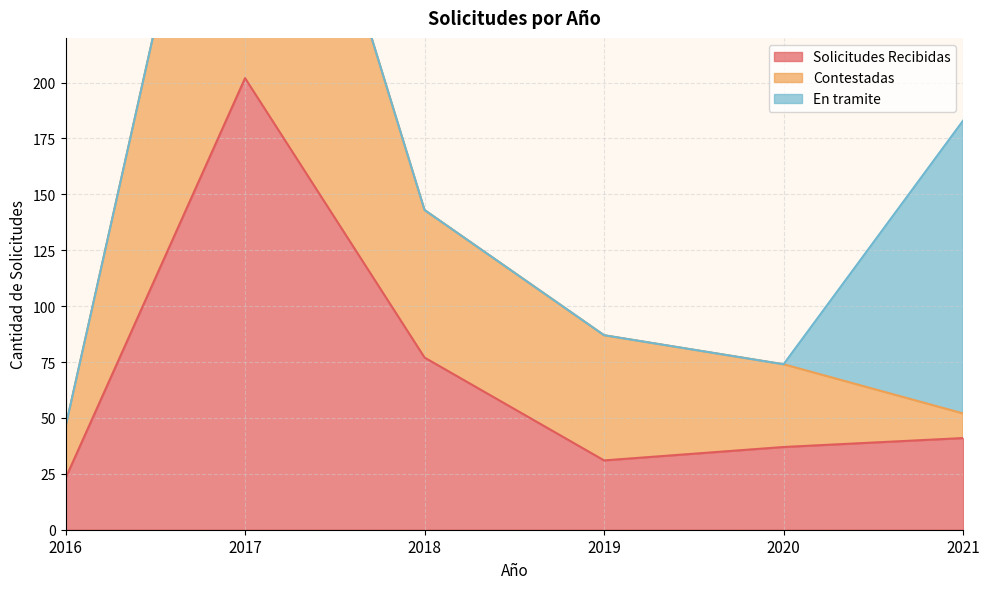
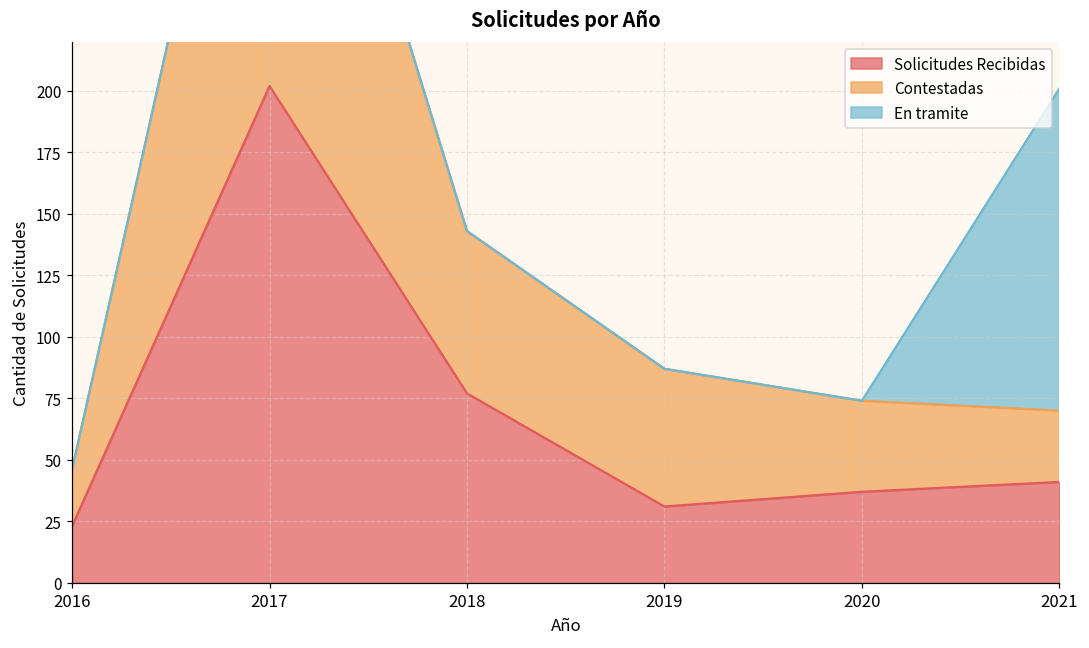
Contestadas, 2021: 11 -> 29
